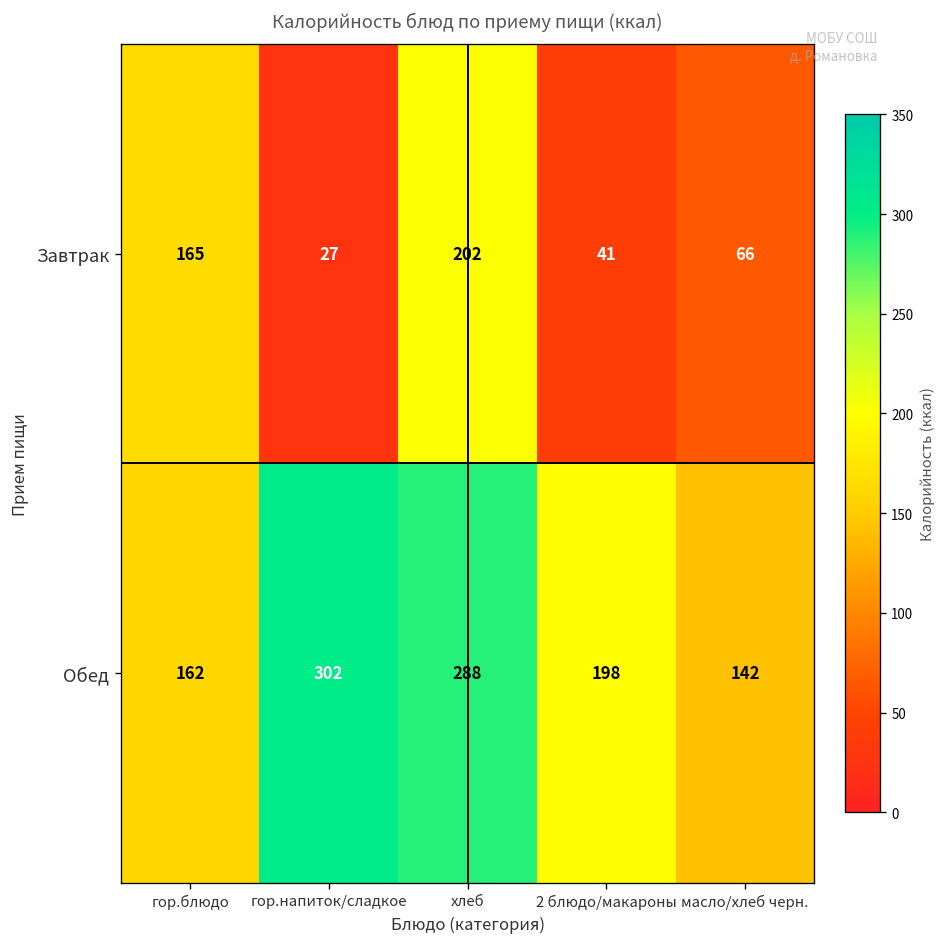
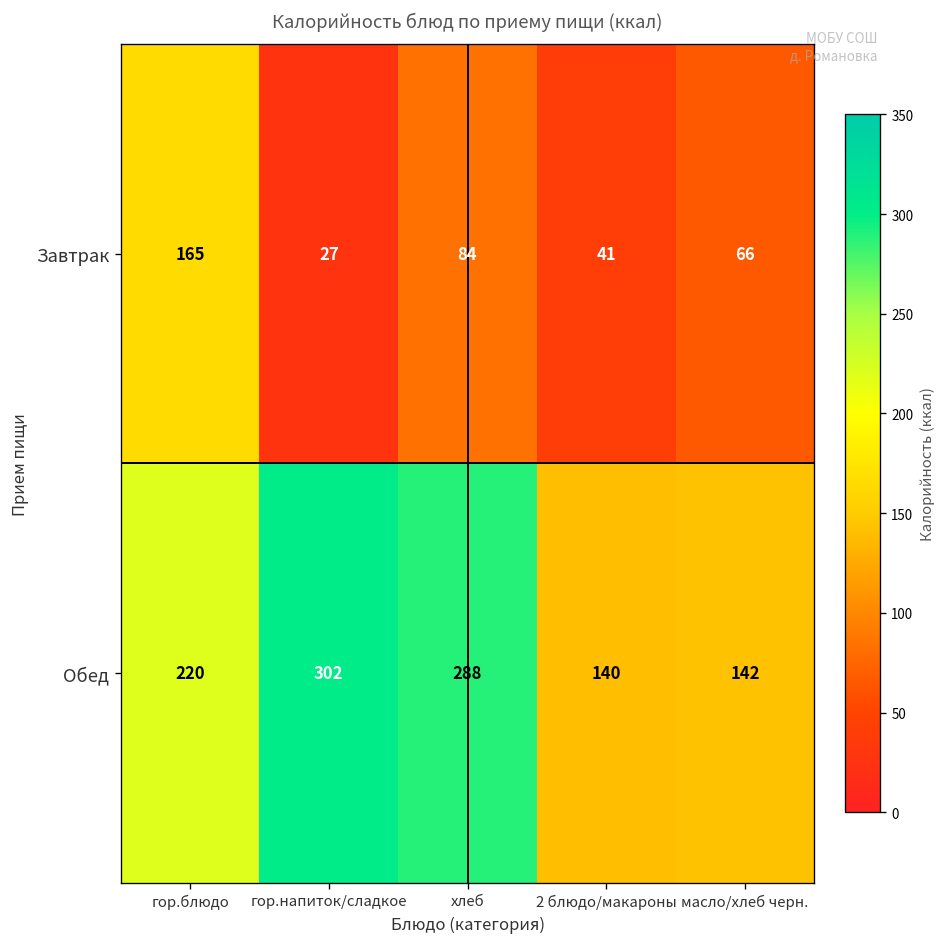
Завтрак, хлеб: 202 -> 84
Обед, гор.блюдо: 162 -> 220
Обед, 2 блюдо/макароны: 198 -> 140
